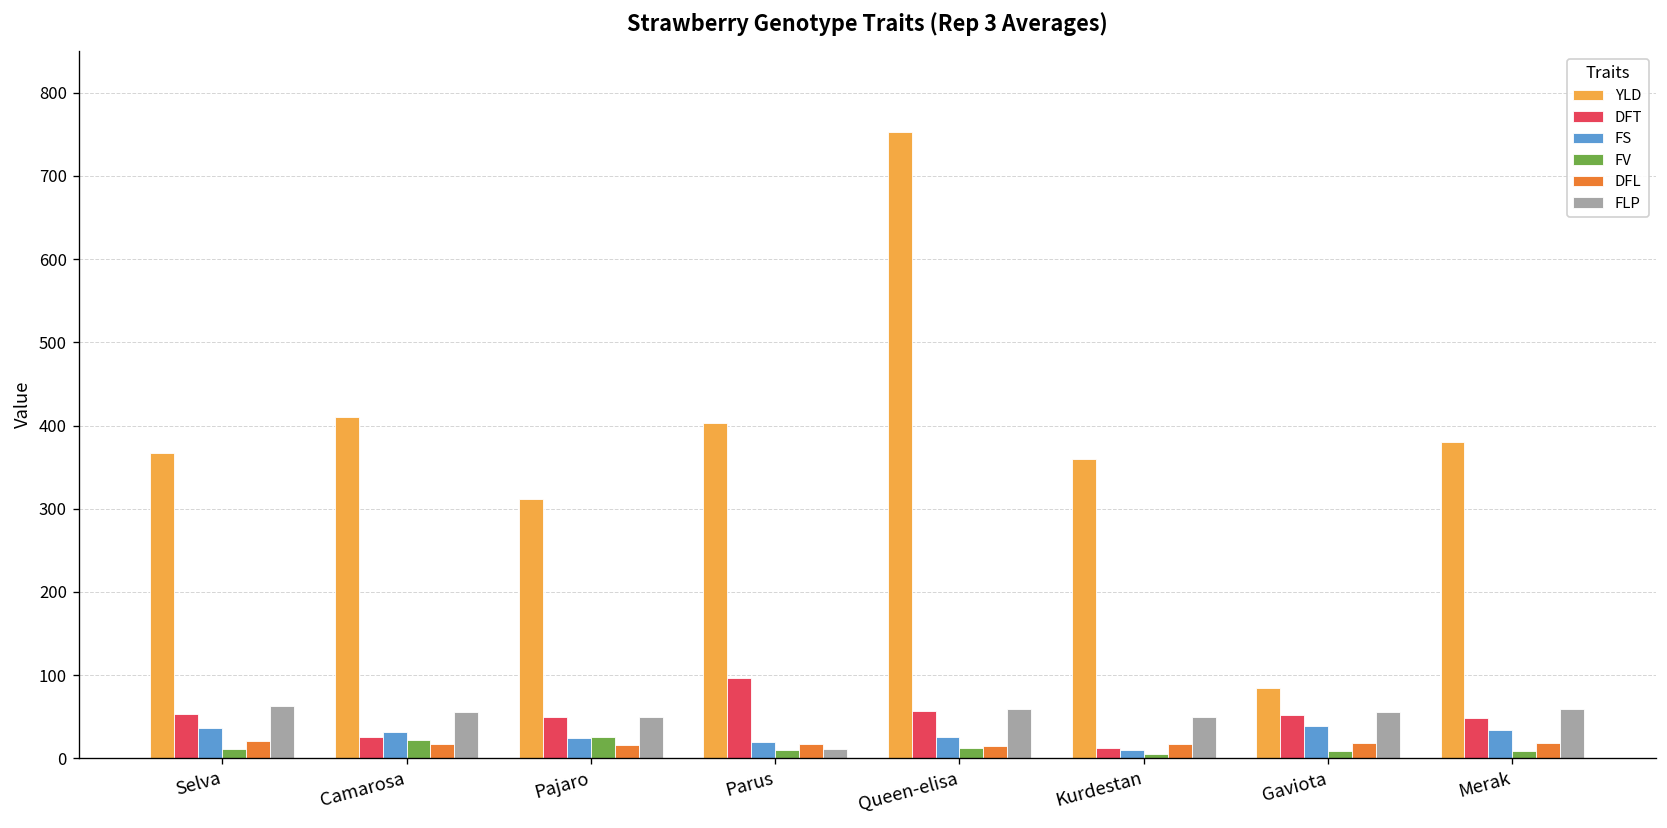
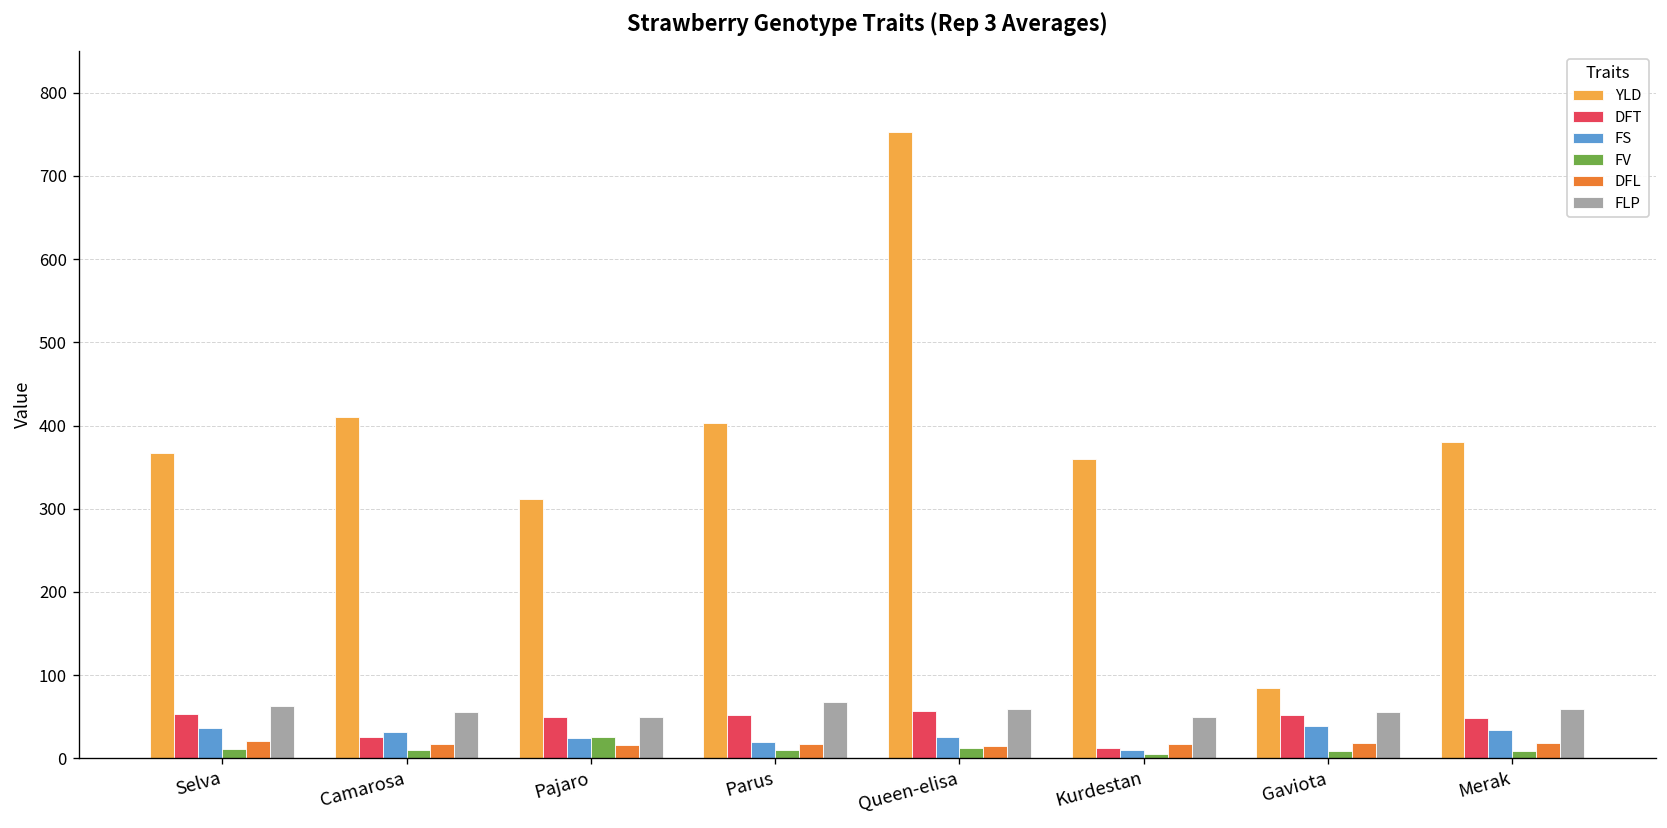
FV, Camarosa: 20 -> 10
DFT, Parus: 100 -> 50
FLP, Parus: 10 -> 70
